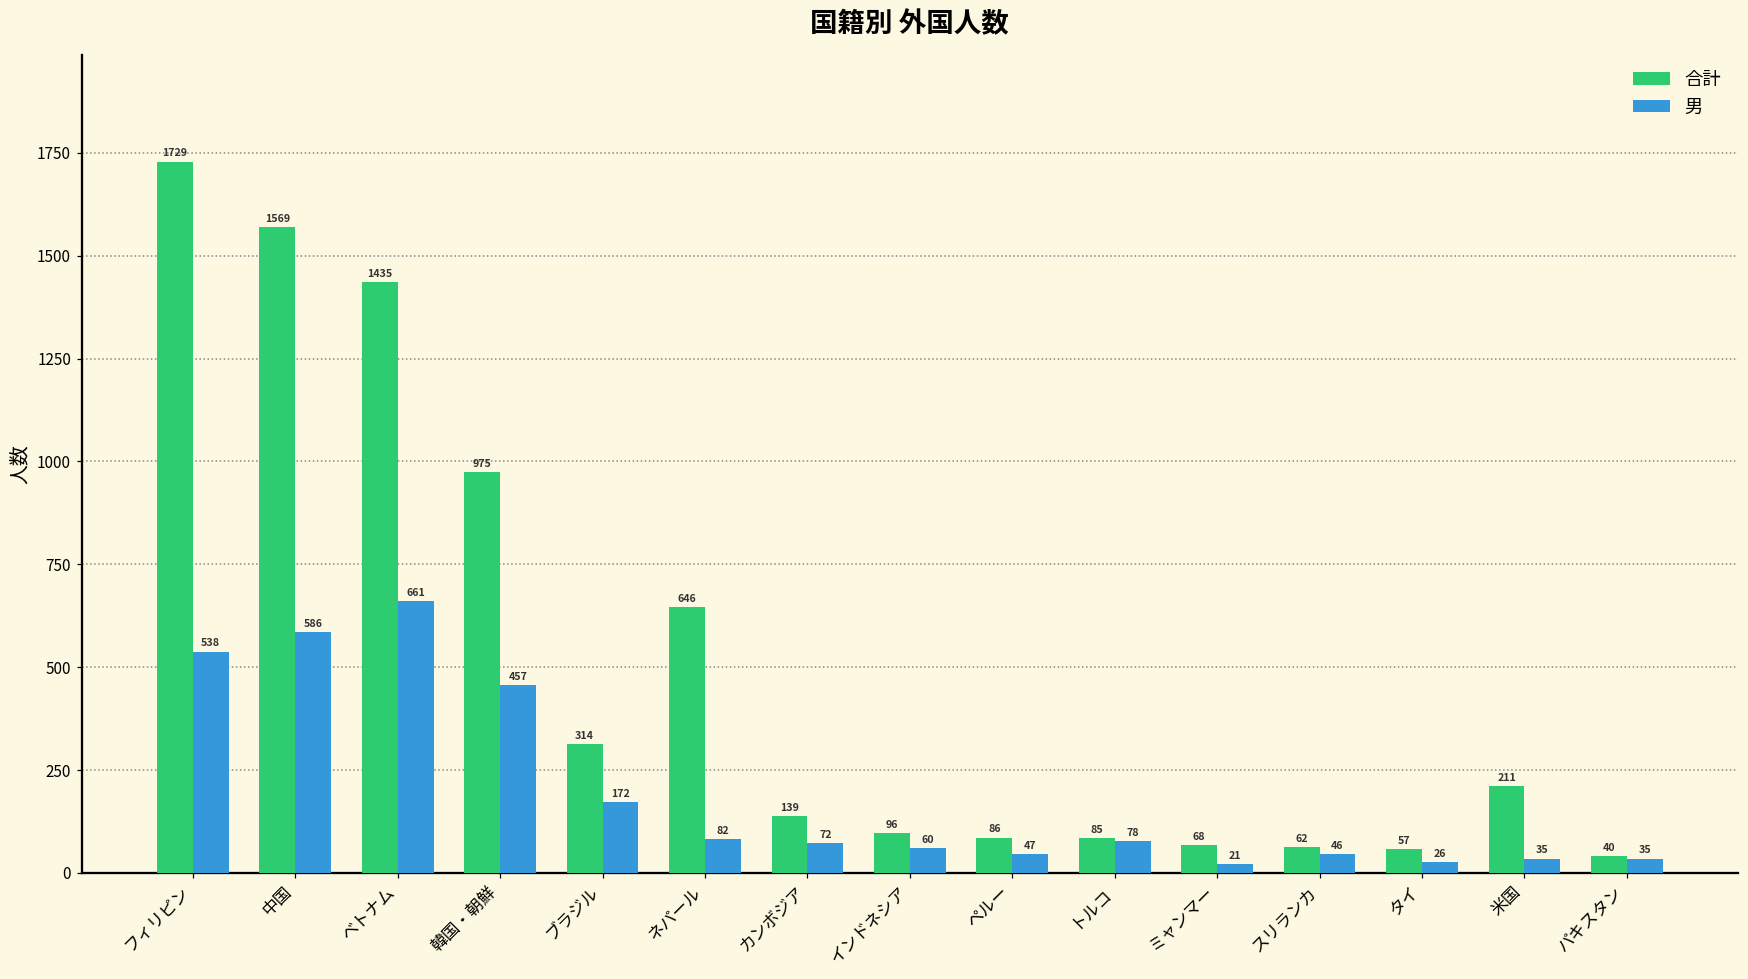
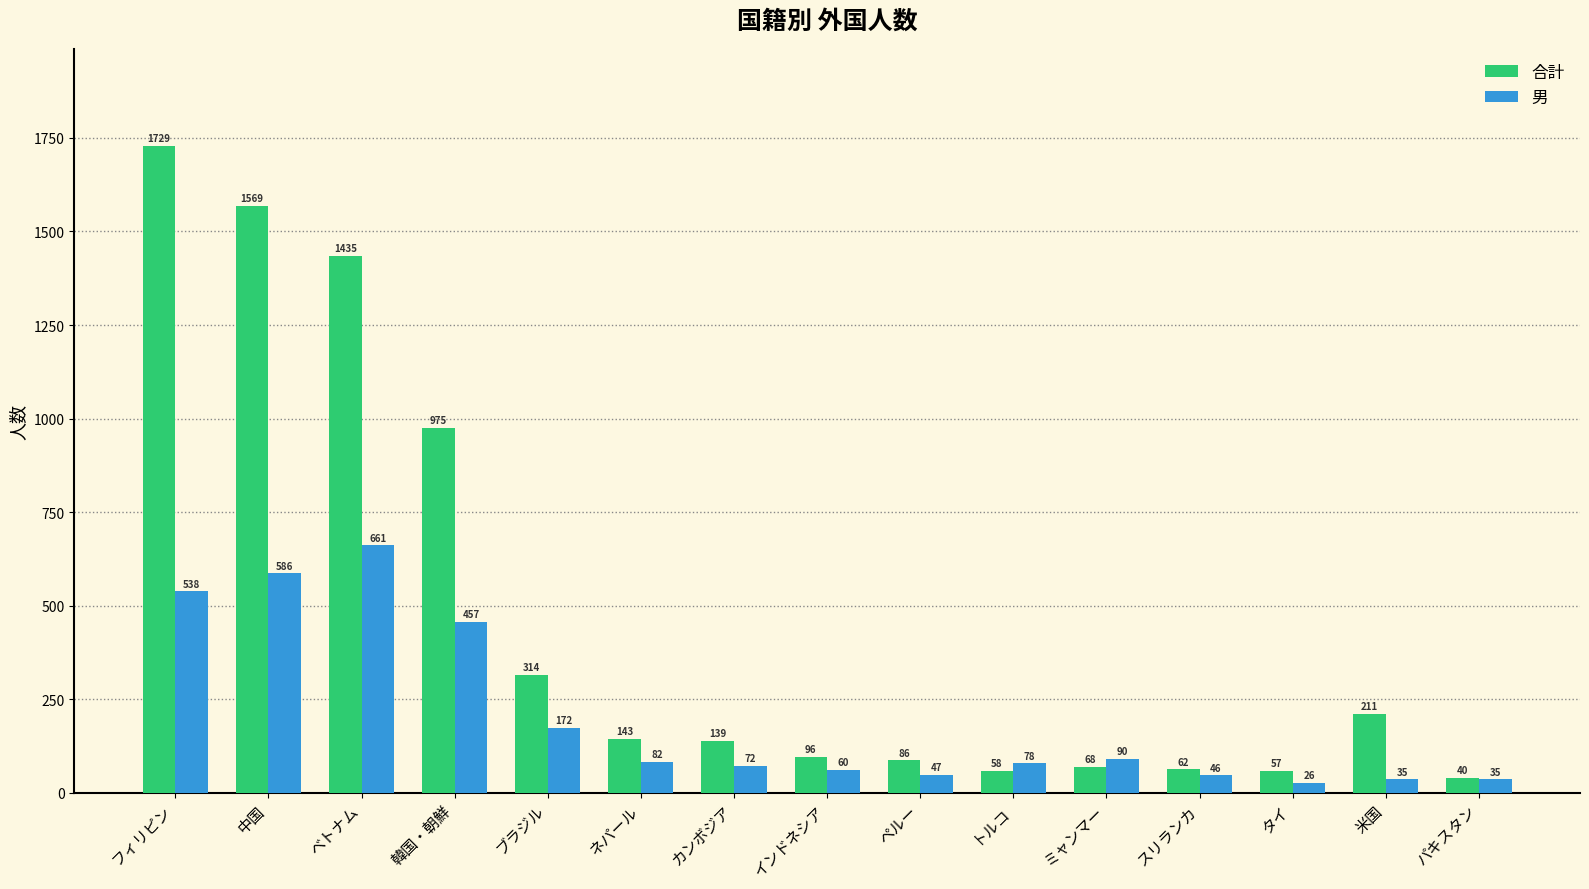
合計, ネパール: 646 -> 143
合計, トルコ: 85 -> 58
男, ミャンマー: 21 -> 90
